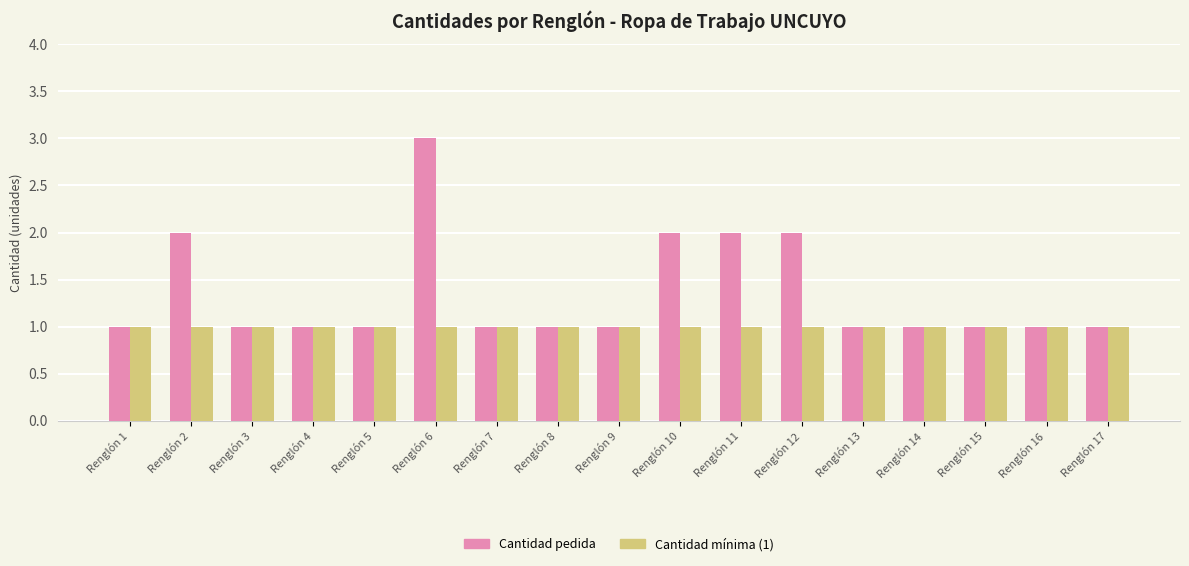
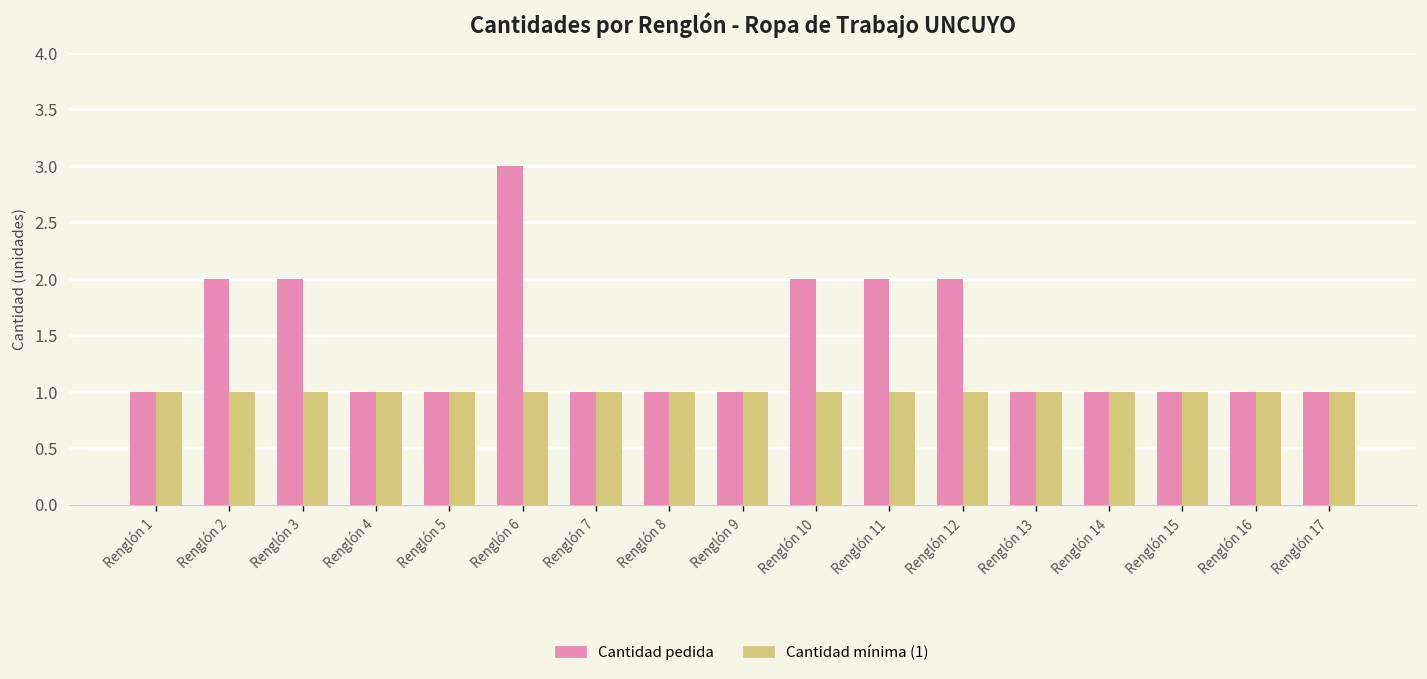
Cantidad pedida, Renglón 3: 1 -> 2
